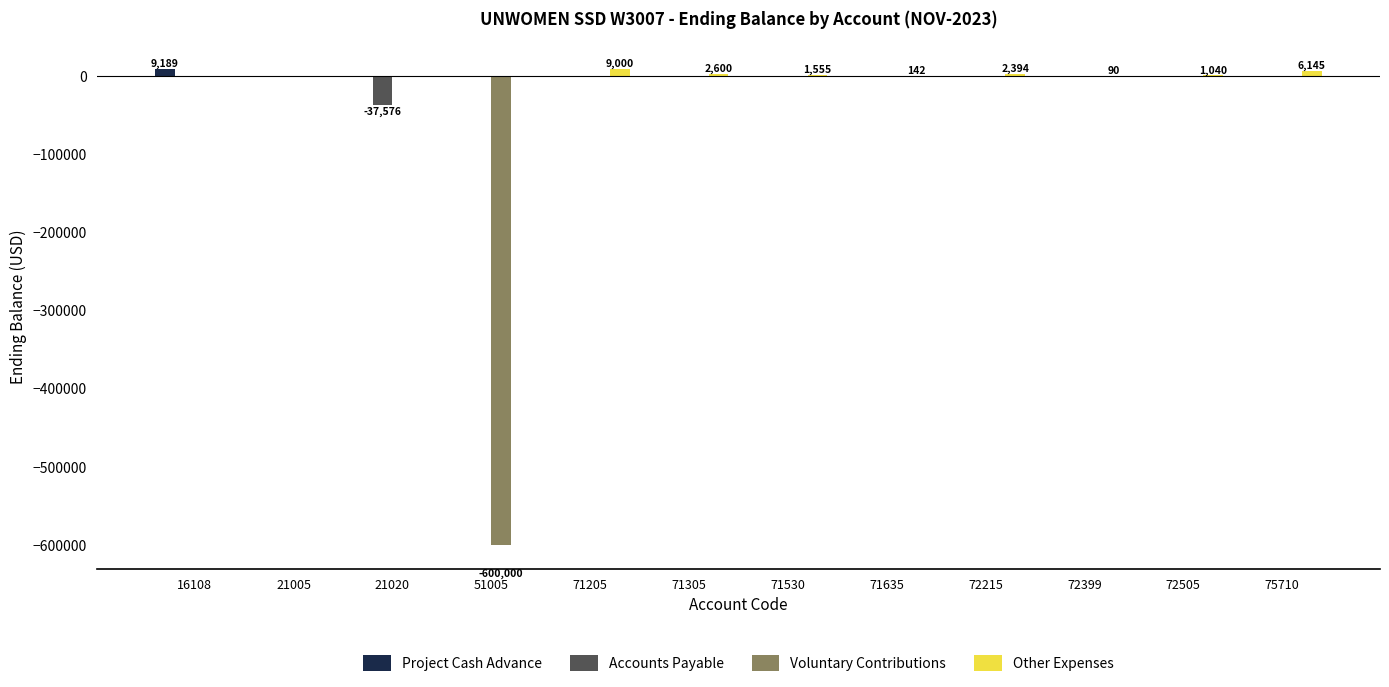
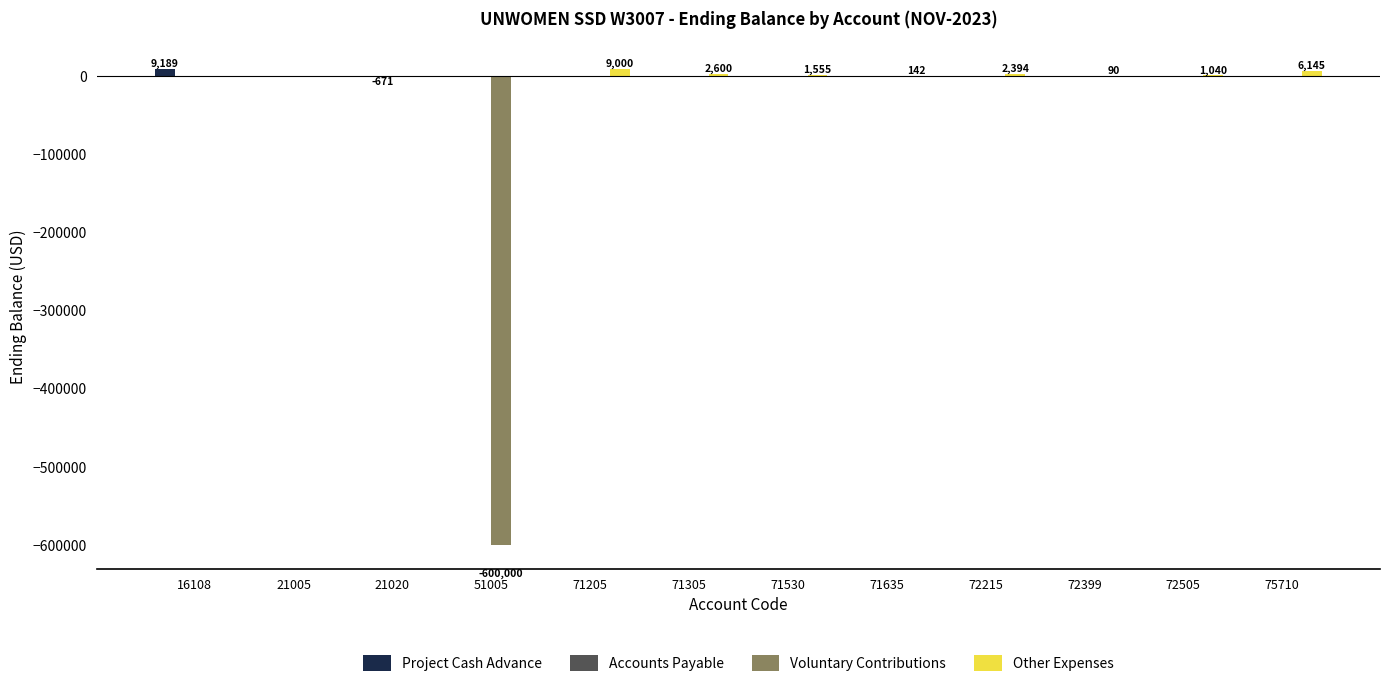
Accounts Payable, 21020: -37,576 -> -671
